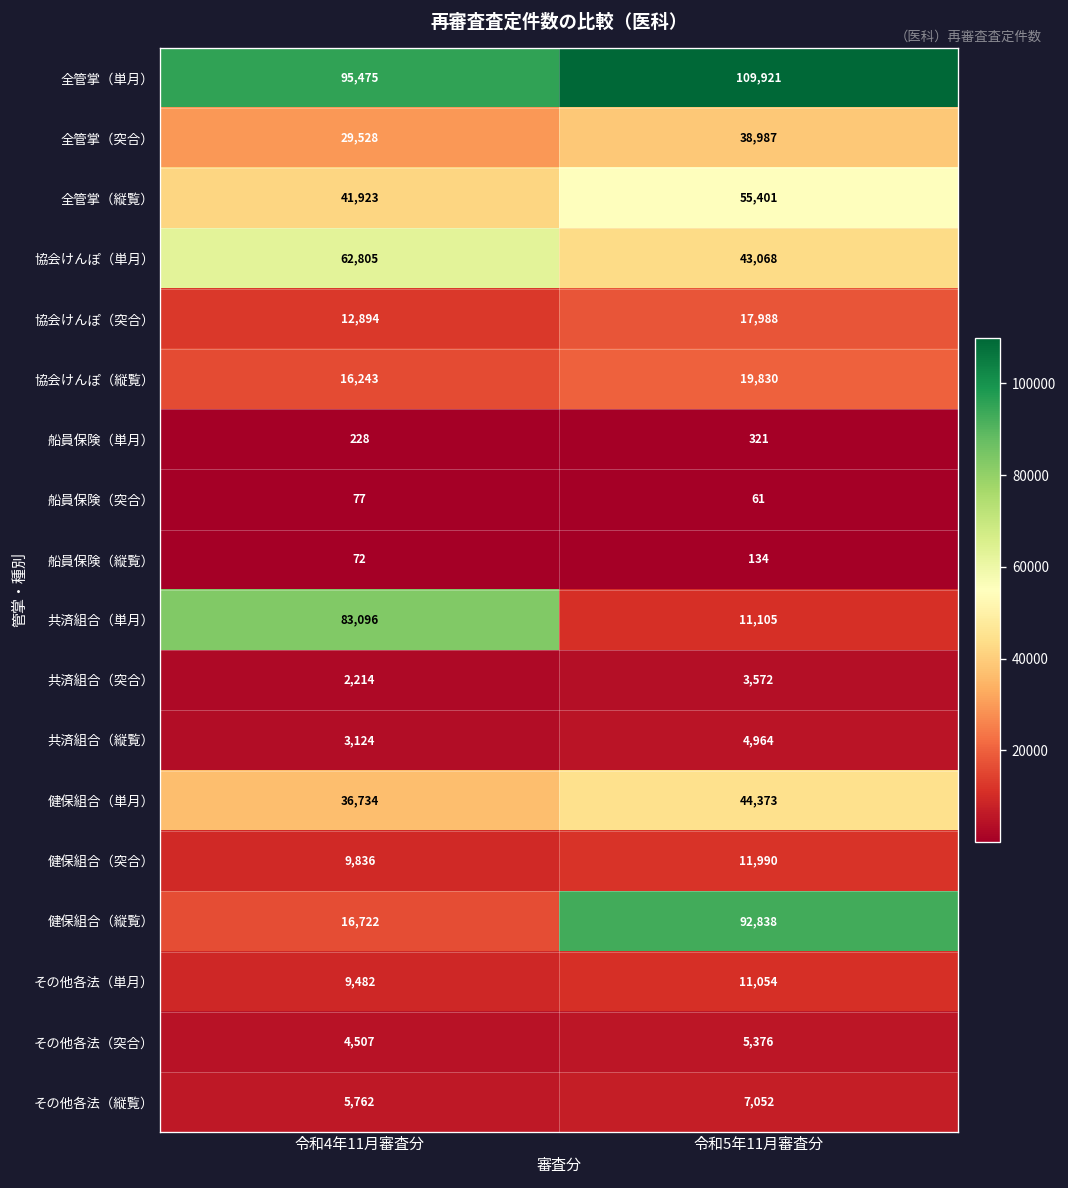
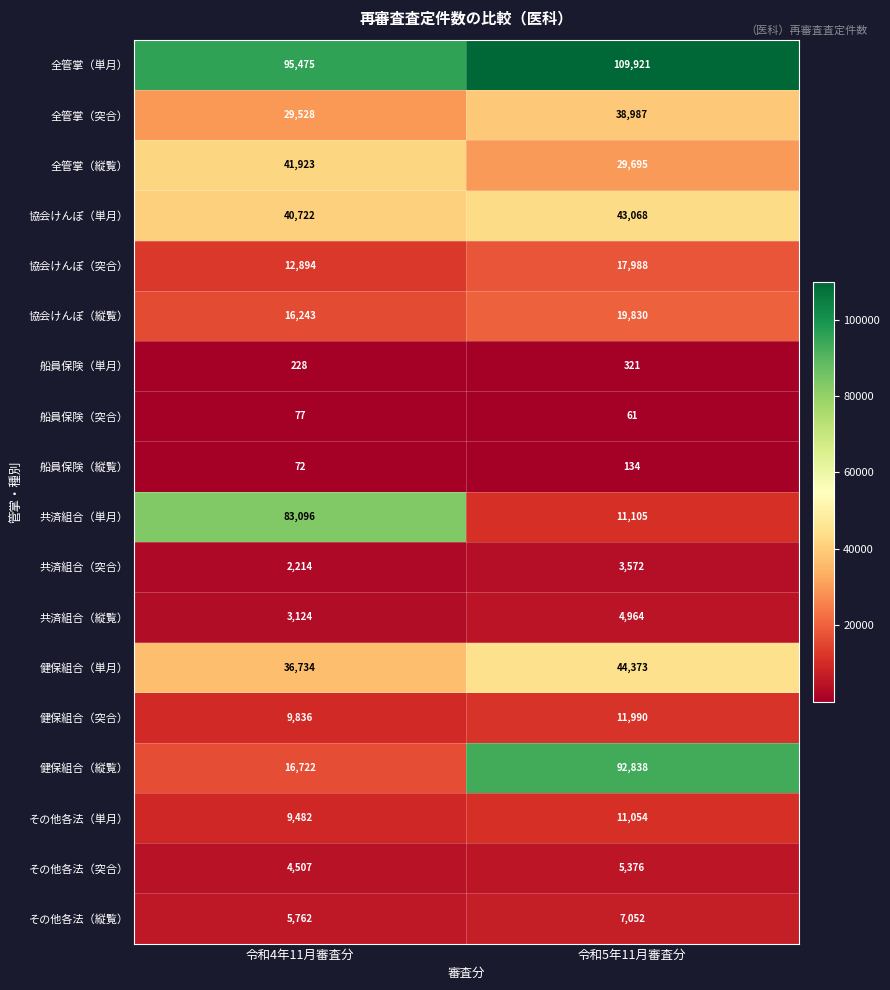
全管掌（縦覧）, 令和5年11月審査分: 55,401 -> 29,695
協会けんぽ（単月）, 令和4年11月審査分: 62,805 -> 40,722
